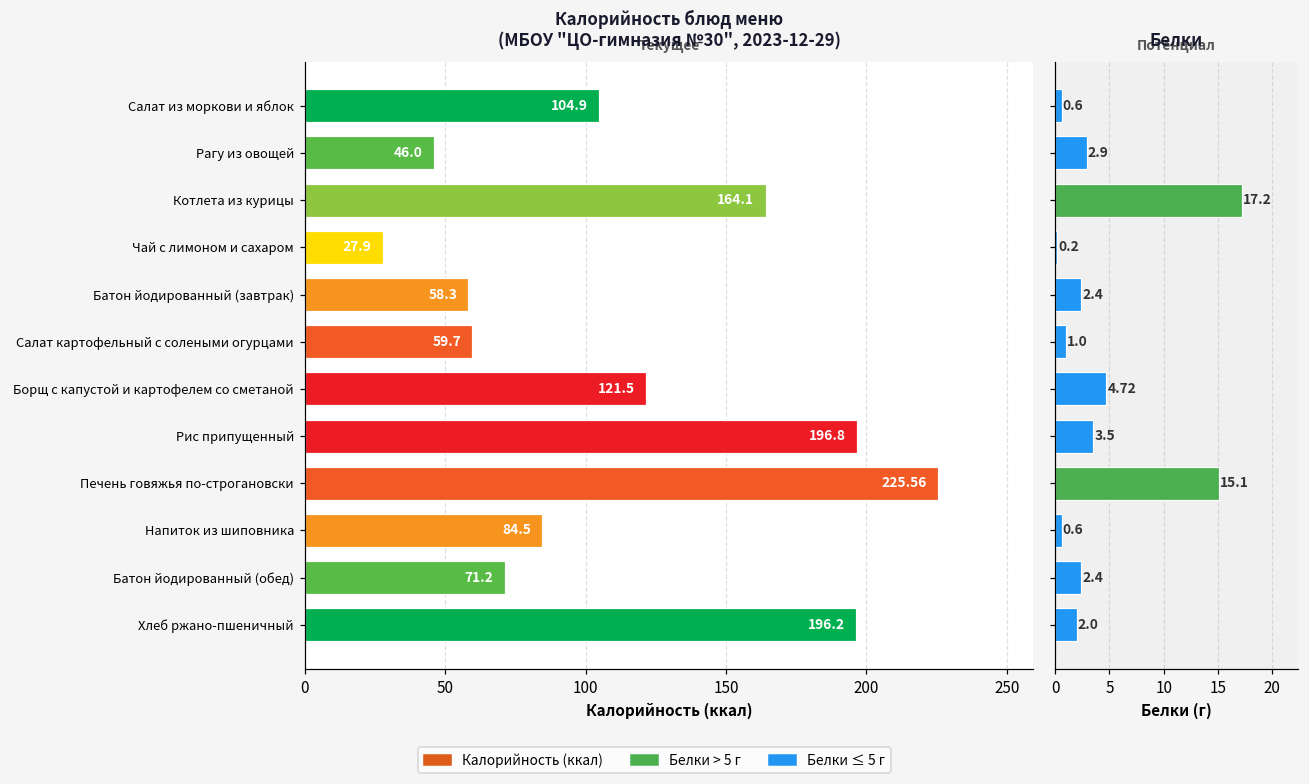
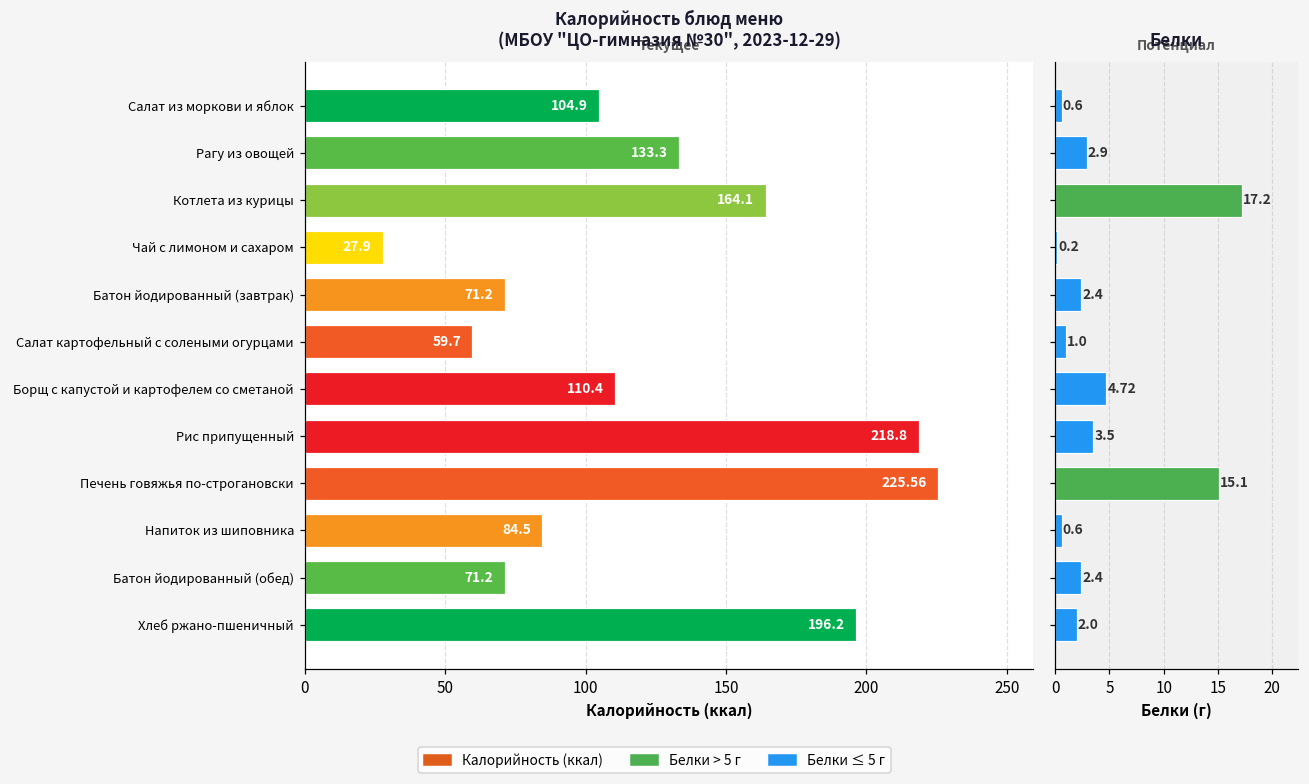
Калорийность блюд меню (МБОУ "ЦО-гимназия №30", 2023-12-29), Рагу из овощей: 46.0 -> 133.3
Калорийность блюд меню (МБОУ "ЦО-гимназия №30", 2023-12-29), Батон йодированный (завтрак): 58.3 -> 71.2
Калорийность блюд меню (МБОУ "ЦО-гимназия №30", 2023-12-29), Борщ с капустой и картофелем со сметаной: 121.5 -> 110.4
Калорийность блюд меню (МБОУ "ЦО-гимназия №30", 2023-12-29), Рис припущенный: 196.8 -> 218.8
